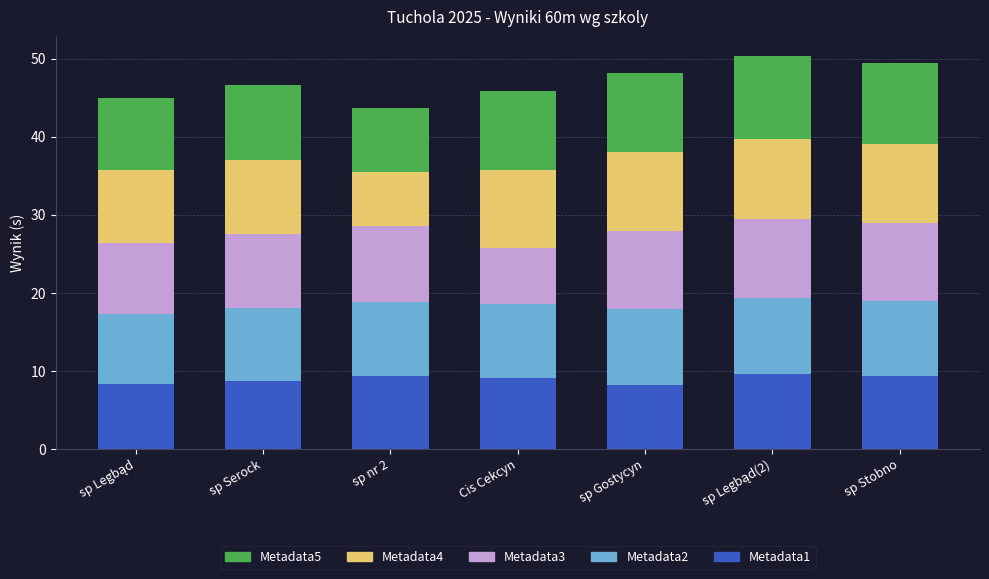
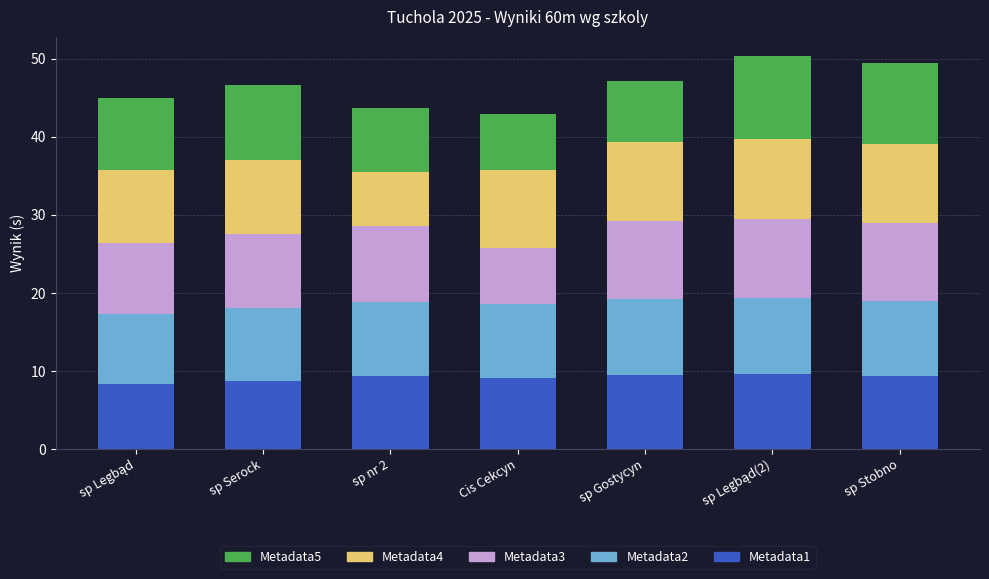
Metadata5, Cis Cekcyn: 10 -> 7
Metadata1, sp Gostycyn: 8 -> 10
Metadata5, sp Gostycyn: 10 -> 8
